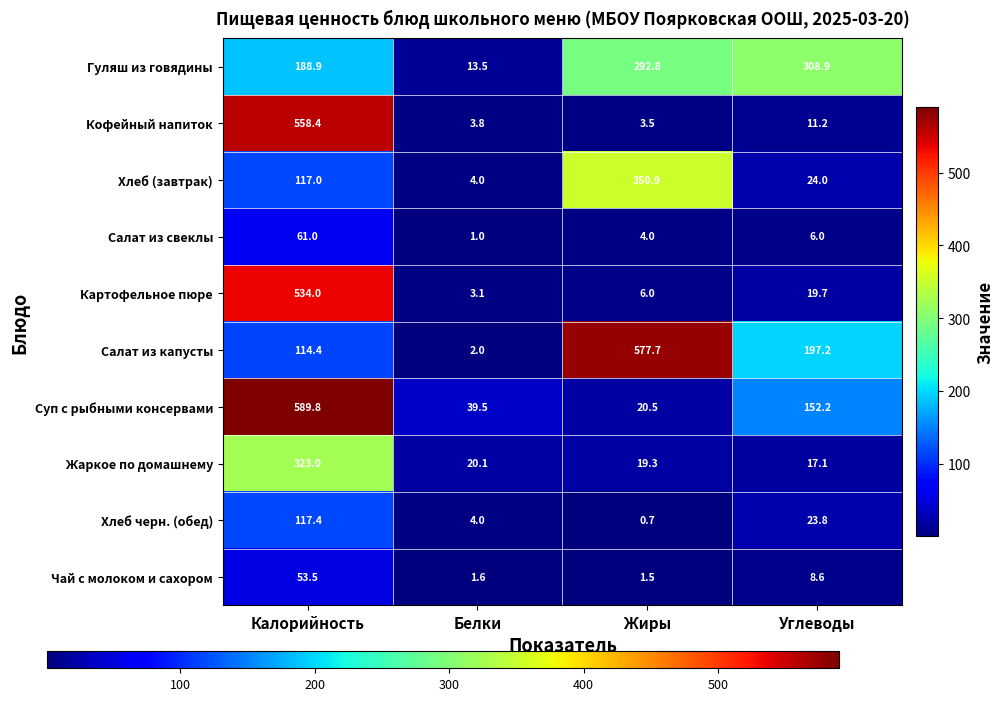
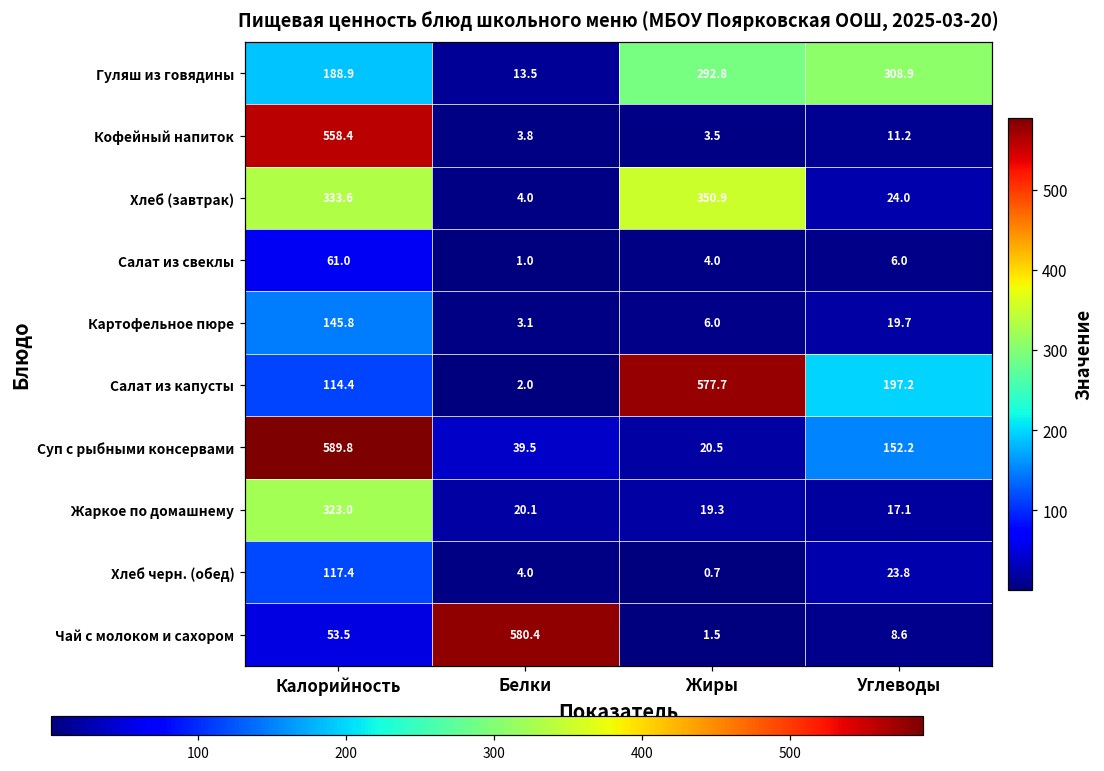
Хлеб (завтрак), Калорийность: 117.0 -> 333.6
Картофельное пюре, Калорийность: 534.0 -> 145.8
Чай с молоком и сахором, Белки: 1.6 -> 580.4
